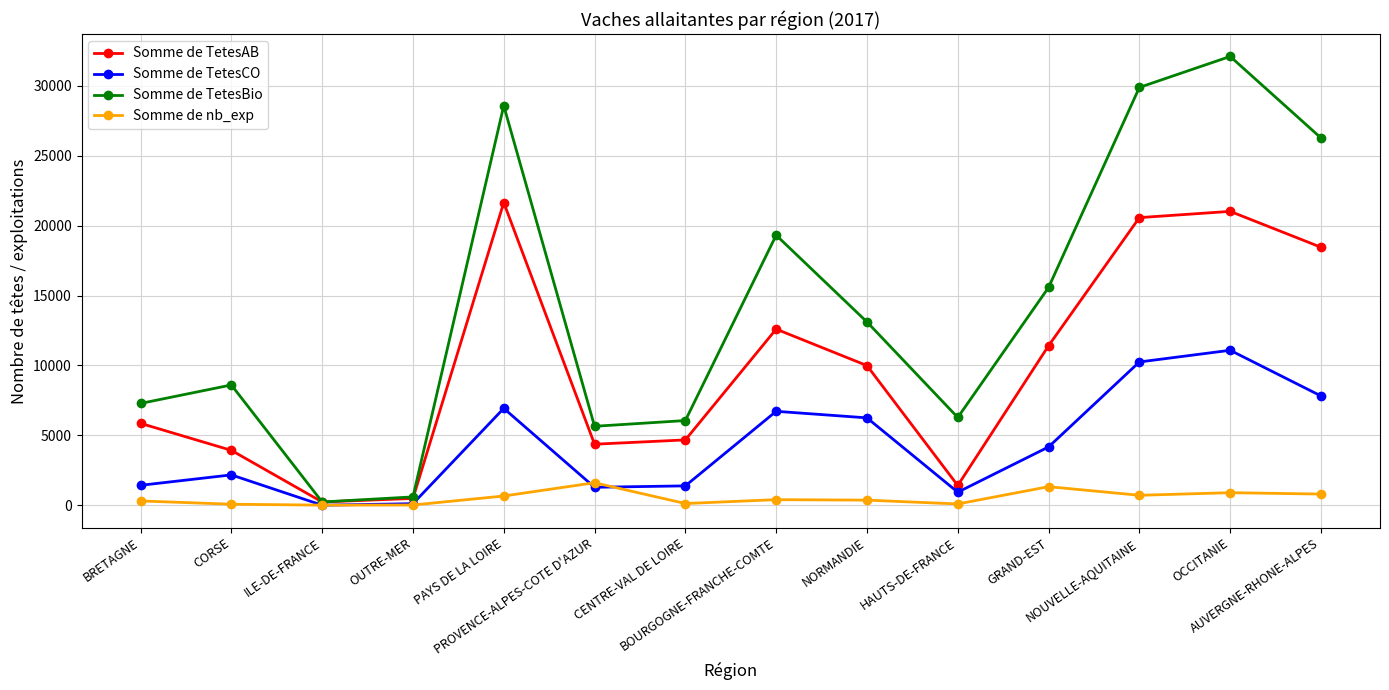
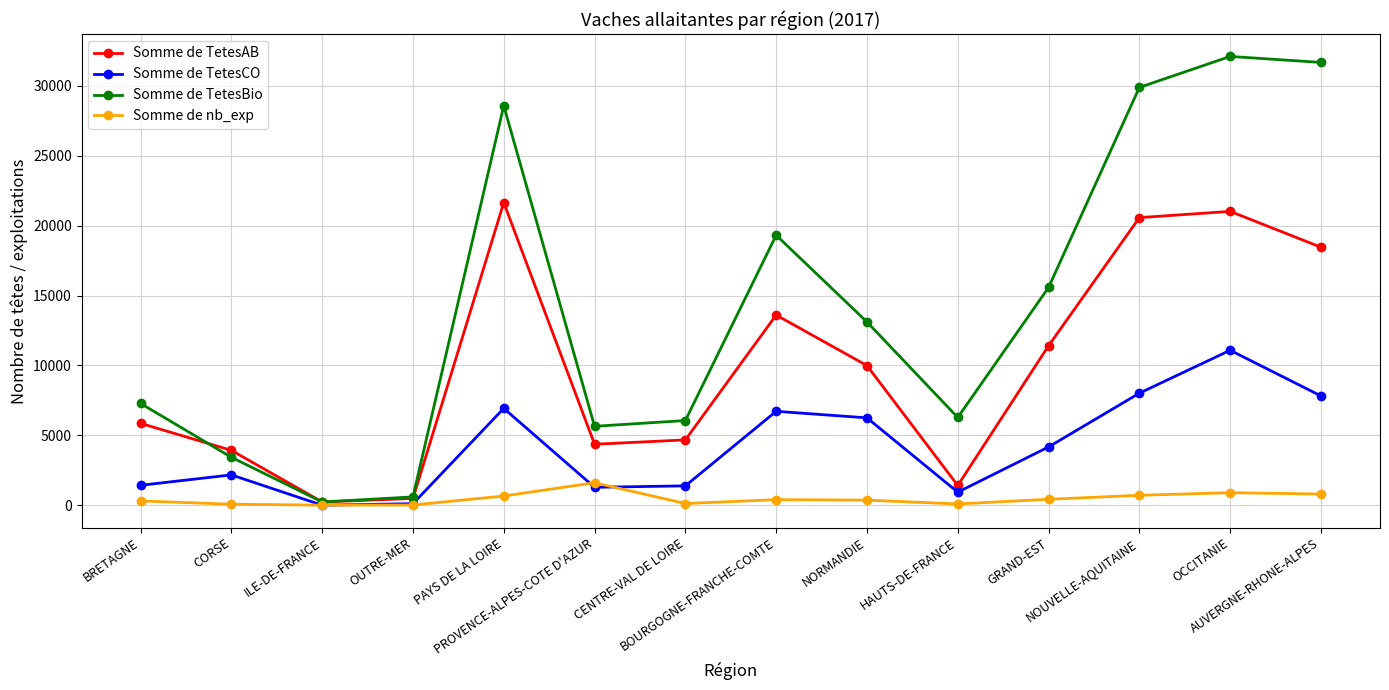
Somme de TetesBio, CORSE: 8600 -> 3400
Somme de TetesAB, BOURGOGNE-FRANCHE-COMTE: 12600 -> 13600
Somme de nb_exp, GRAND-EST: 1300 -> 400
Somme de TetesCO, NOUVELLE-AQUITAINE: 10300 -> 8000
Somme de TetesBio, AUVERGNE-RHONE-ALPES: 26300 -> 31700
